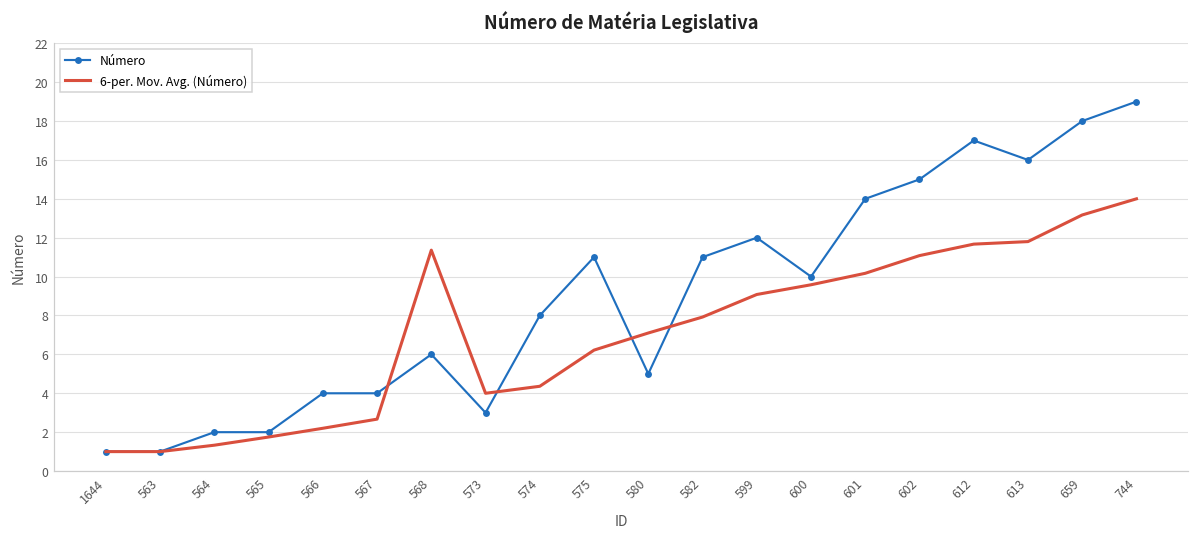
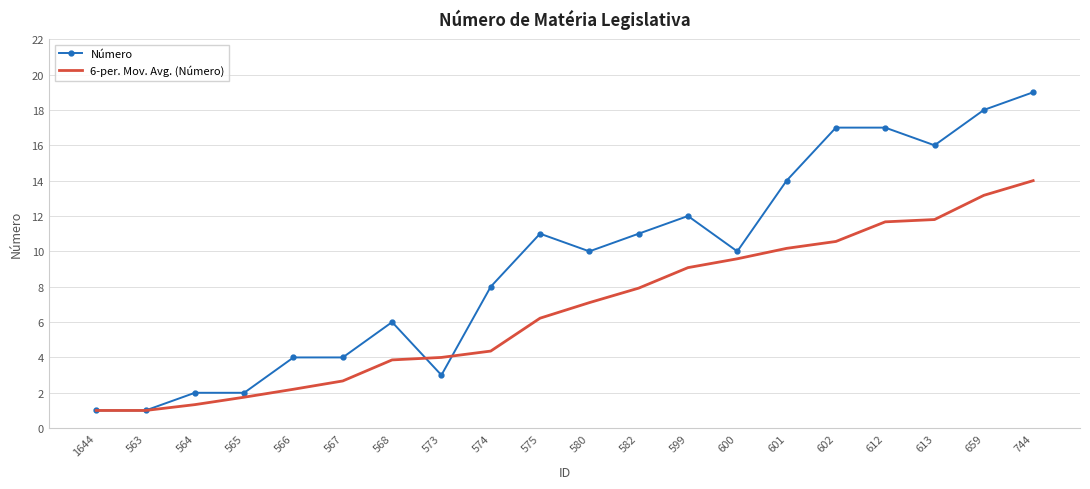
6-per. Mov. Avg. (Número), 568: 11.4 -> 3.9
Número, 580: 5 -> 10
Número, 602: 15 -> 17
6-per. Mov. Avg. (Número), 602: 11.1 -> 10.6
